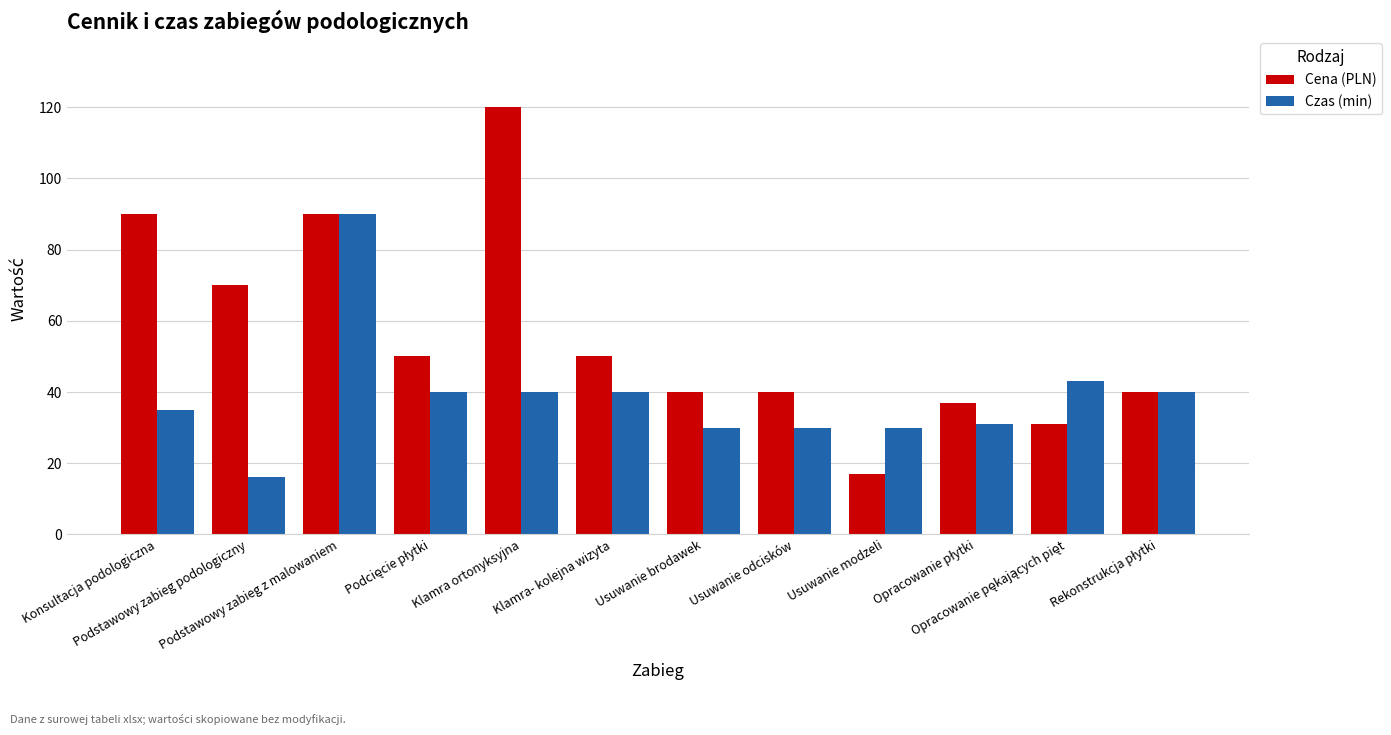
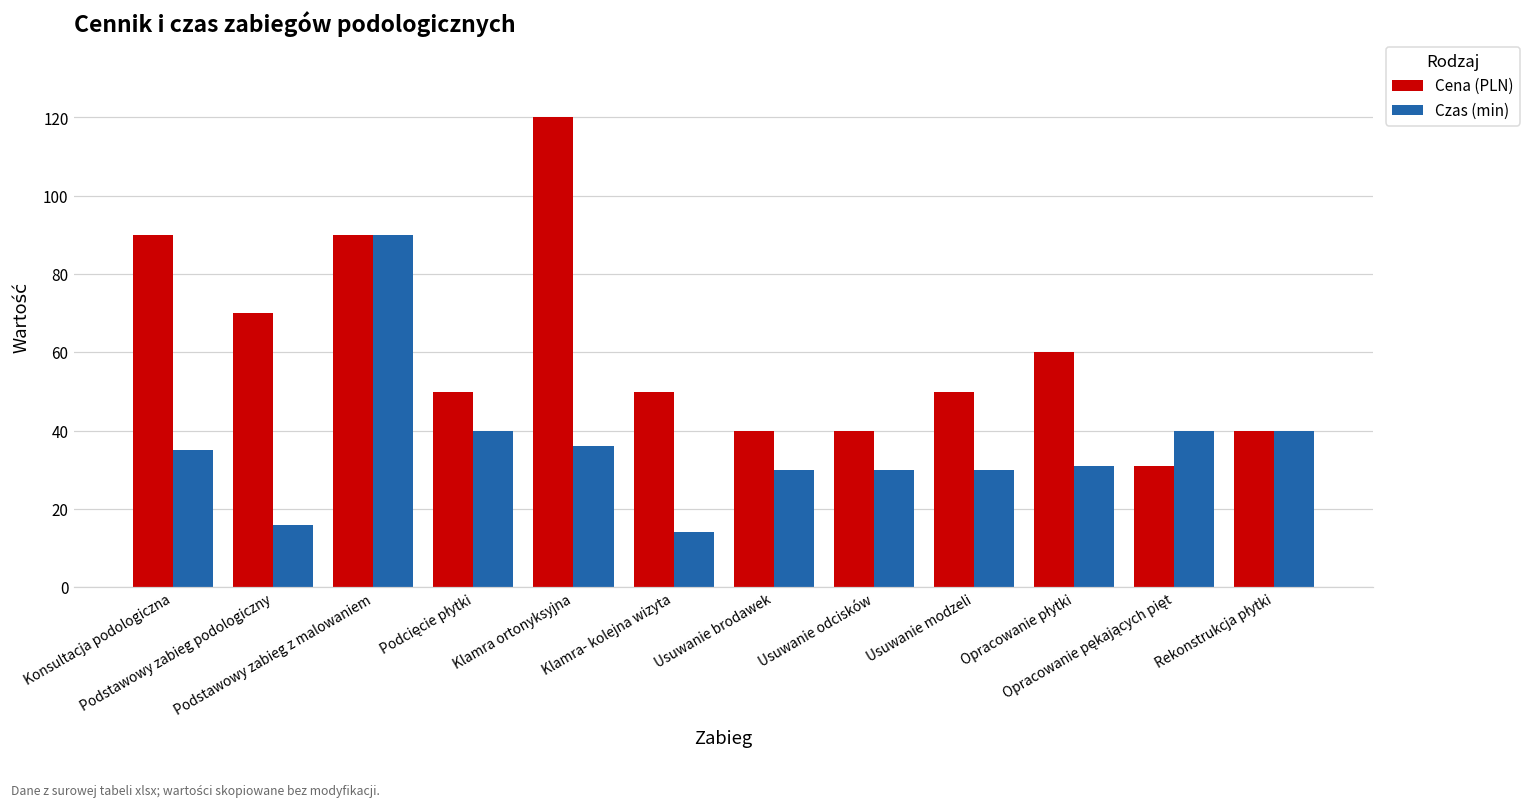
Czas (min), Klamra ortonyksyjna: 40 -> 36
Czas (min), Klamra- kolejna wizyta: 40 -> 14
Cena (PLN), Usuwanie modzeli: 17 -> 50
Cena (PLN), Opracowanie płytki: 37 -> 60
Czas (min), Opracowanie pękających pięt: 43 -> 40
